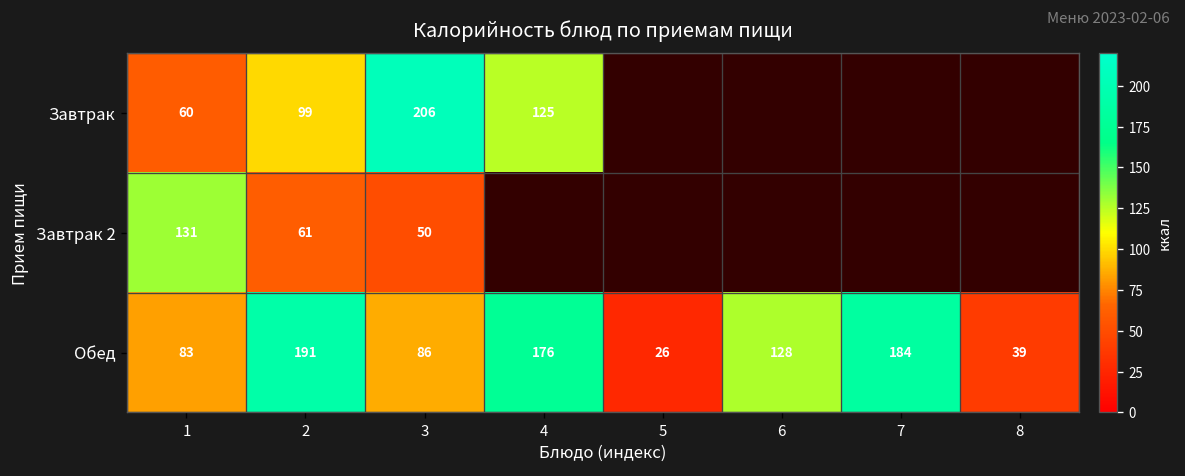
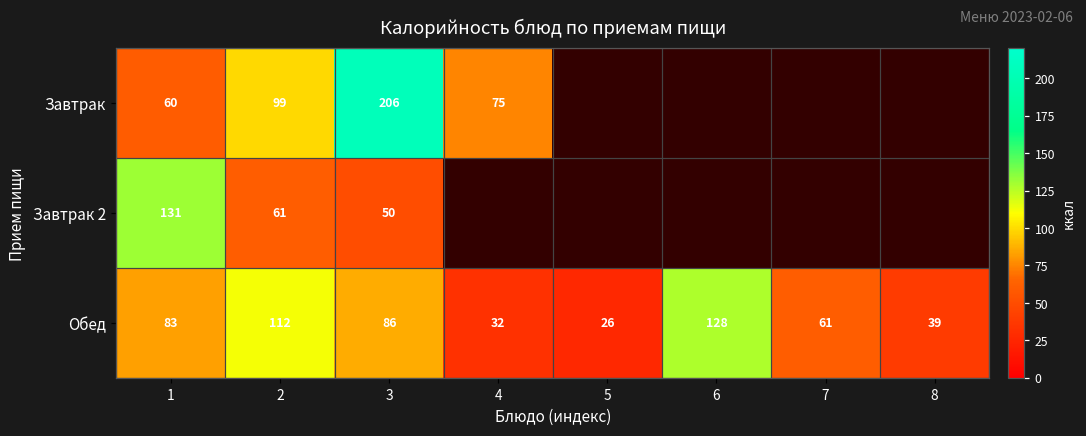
Завтрак, 4: 125 -> 75
Обед, 2: 191 -> 112
Обед, 4: 176 -> 32
Обед, 7: 184 -> 61
